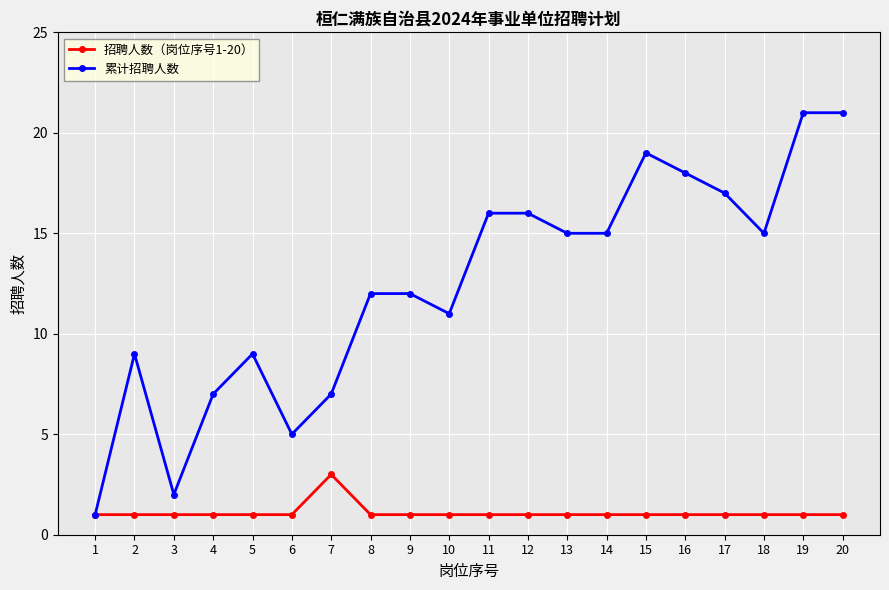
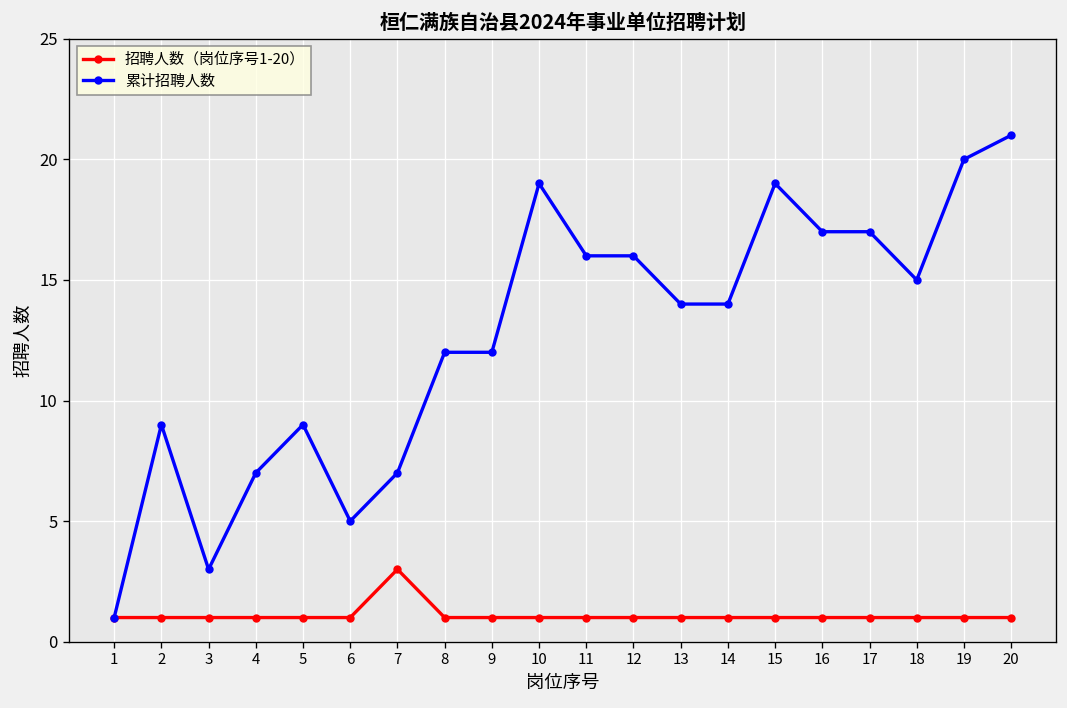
累计招聘人数, 3: 2 -> 3
累计招聘人数, 10: 11 -> 19
累计招聘人数, 13: 15 -> 14
累计招聘人数, 14: 15 -> 14
累计招聘人数, 16: 18 -> 17
累计招聘人数, 19: 21 -> 20
